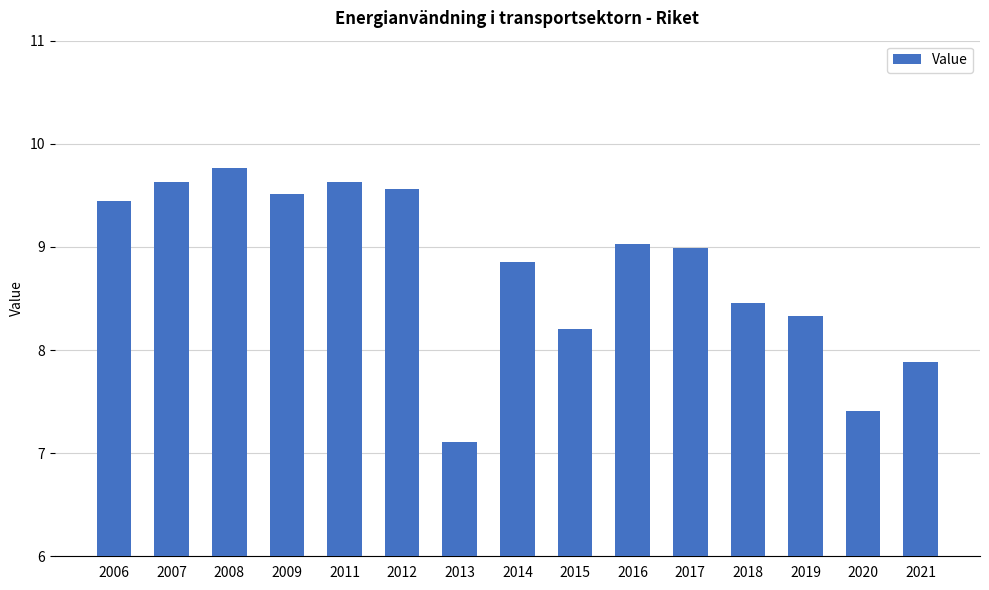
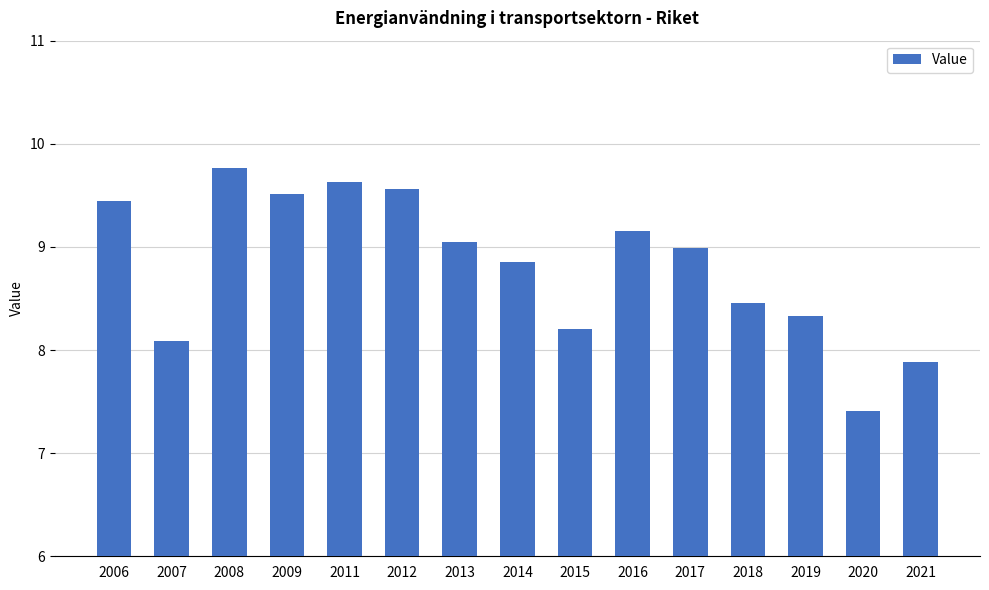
2007: 9.63 -> 8.08
2013: 7.11 -> 9.05
2016: 9.03 -> 9.16
